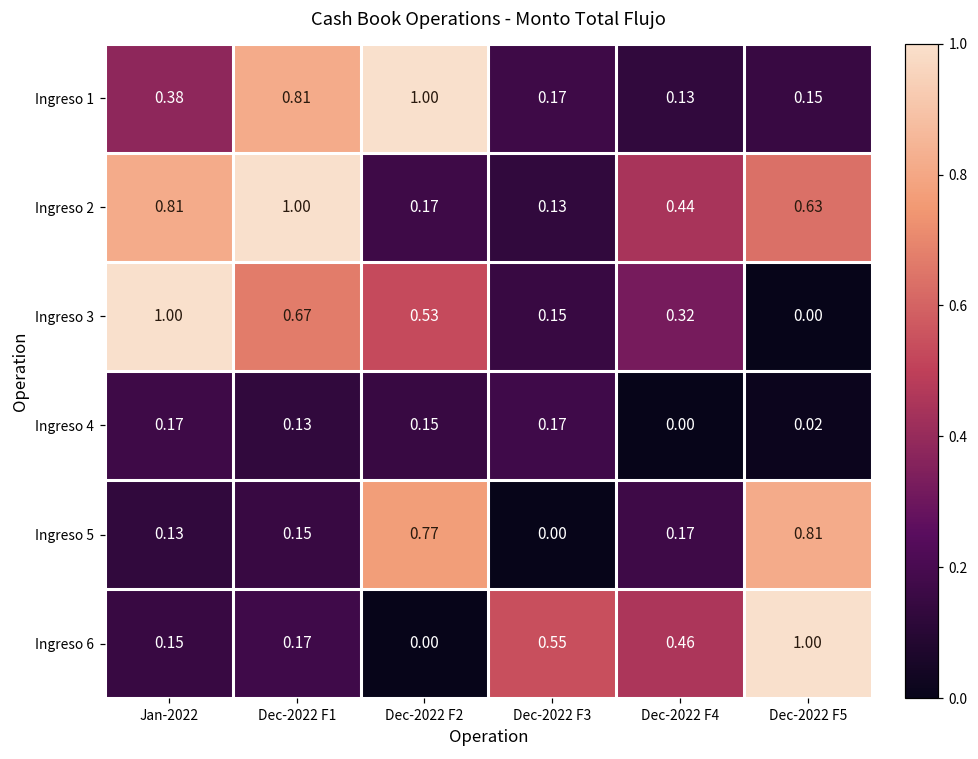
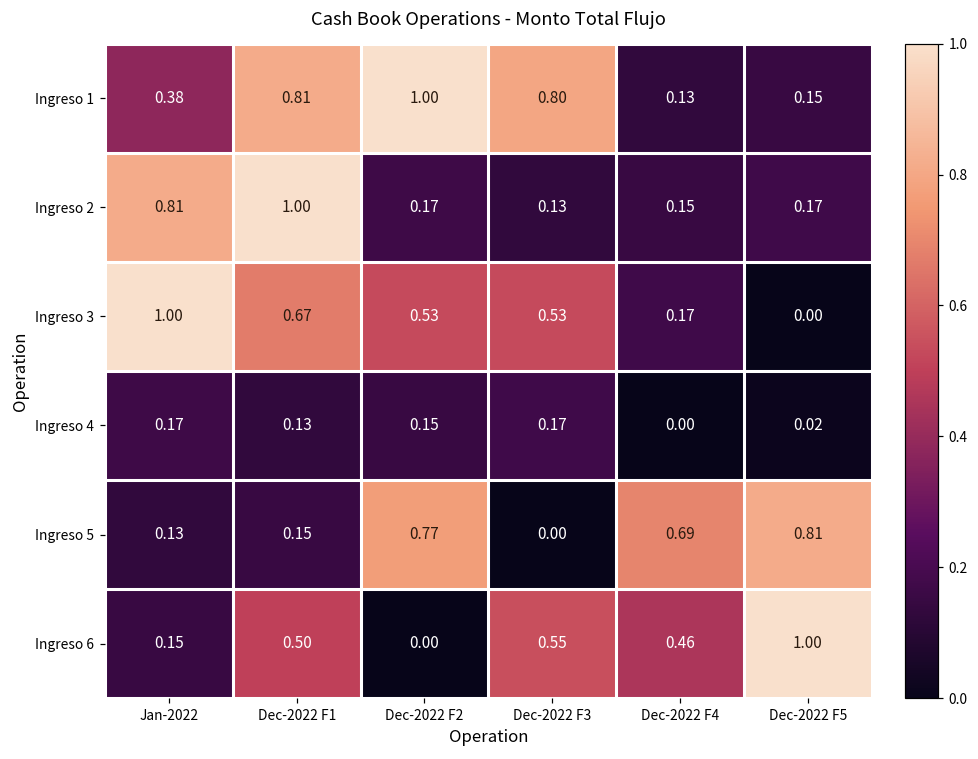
Ingreso 1, Dec-2022 F3: 0.17 -> 0.80
Ingreso 2, Dec-2022 F4: 0.44 -> 0.15
Ingreso 2, Dec-2022 F5: 0.63 -> 0.17
Ingreso 3, Dec-2022 F3: 0.15 -> 0.53
Ingreso 3, Dec-2022 F4: 0.32 -> 0.17
Ingreso 5, Dec-2022 F4: 0.17 -> 0.69
Ingreso 6, Dec-2022 F1: 0.17 -> 0.50
